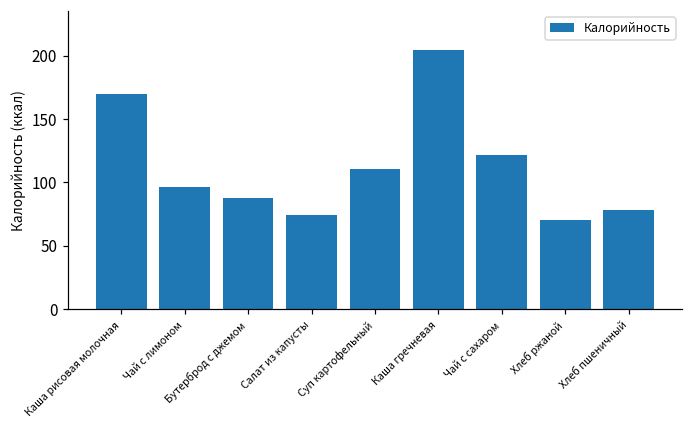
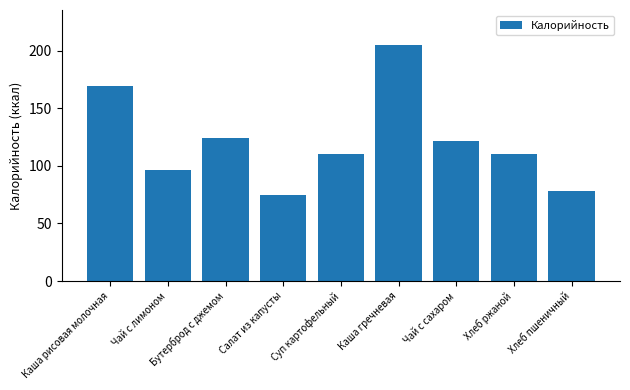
Бутерброд с джемом: 87 -> 124
Хлеб ржаной: 70 -> 111
